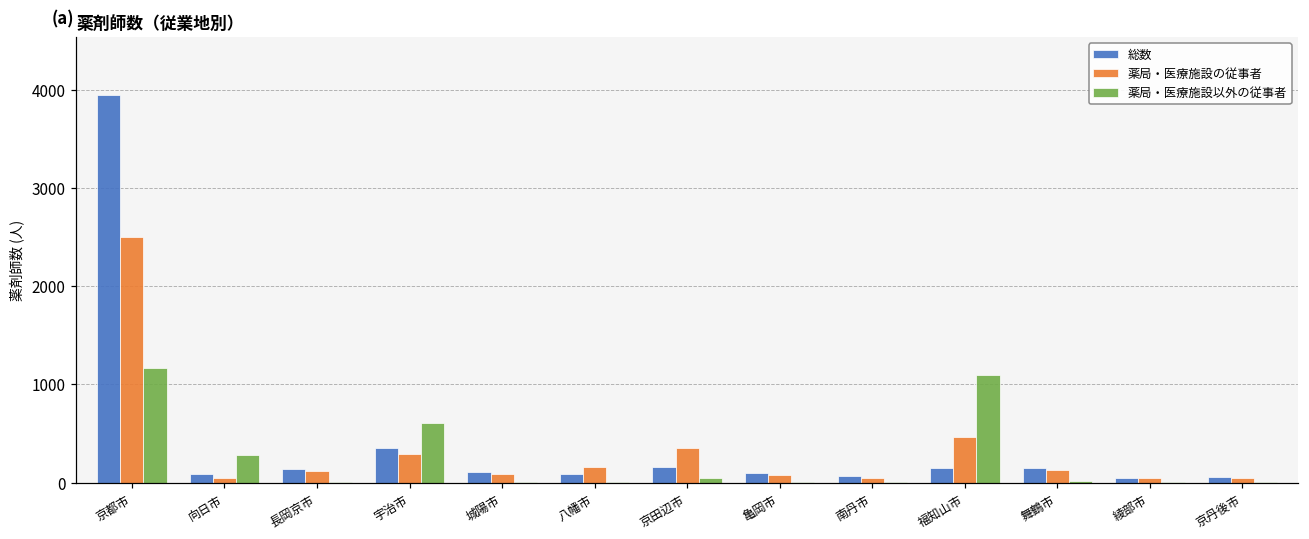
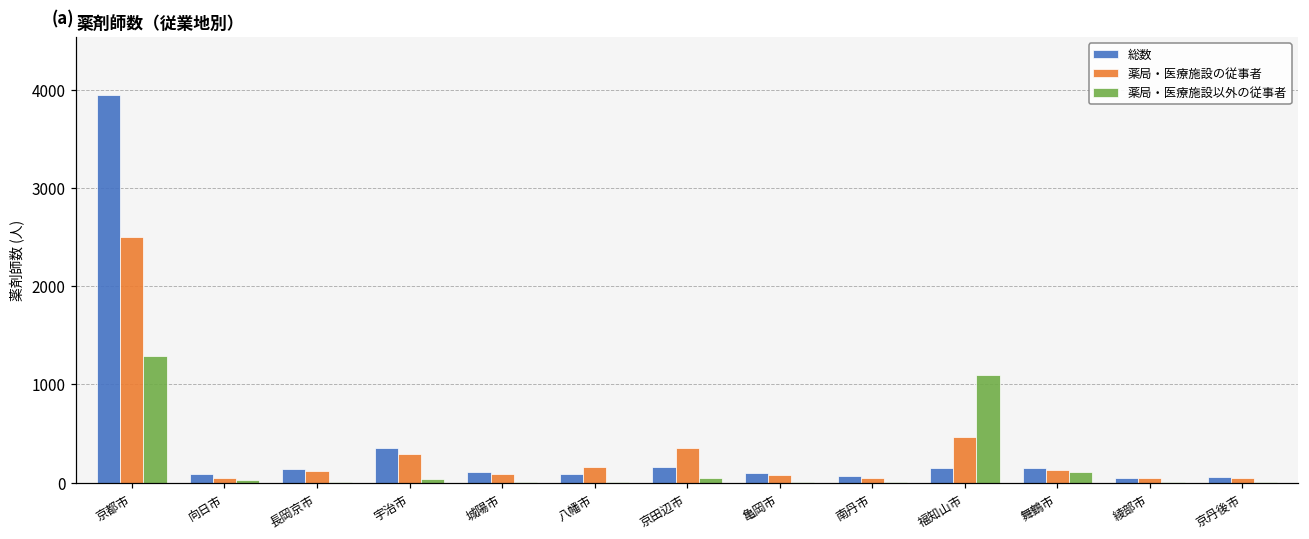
薬局・医療施設以外の従事者, 京都市: 1200 -> 1300
薬局・医療施設以外の従事者, 向日市: 300 -> 0
薬局・医療施設以外の従事者, 宇治市: 600 -> 0
薬局・医療施設以外の従事者, 舞鶴市: 0 -> 100
